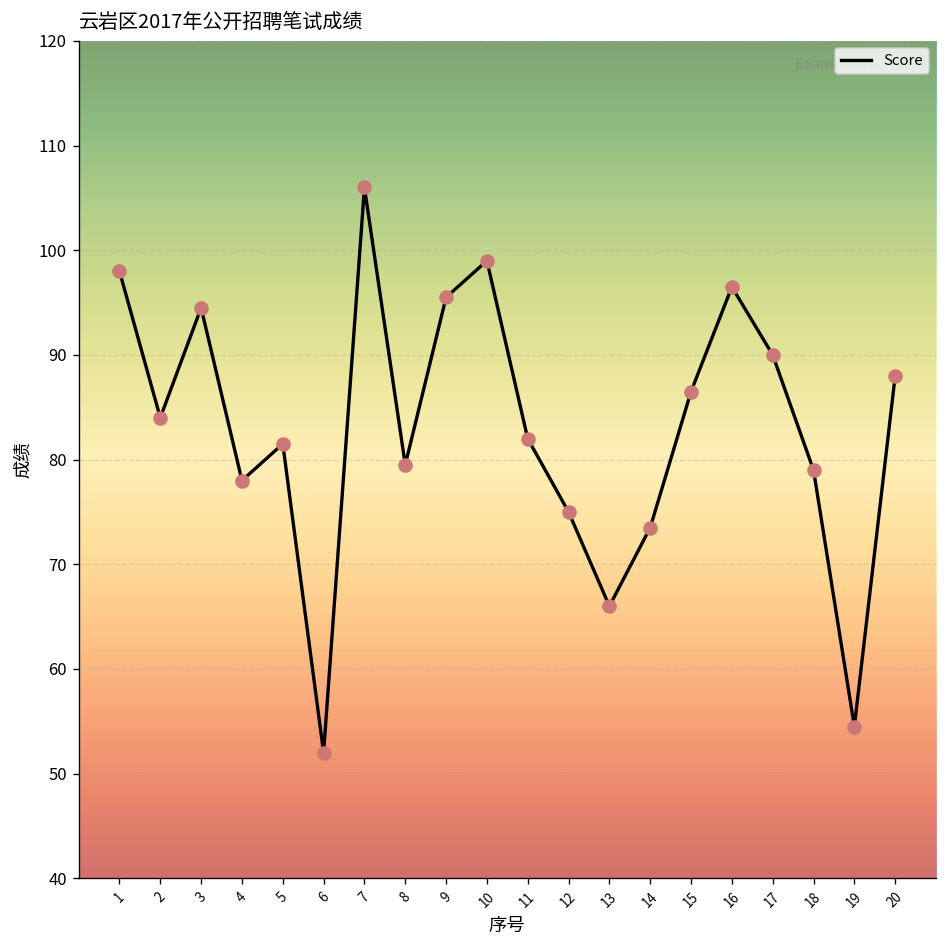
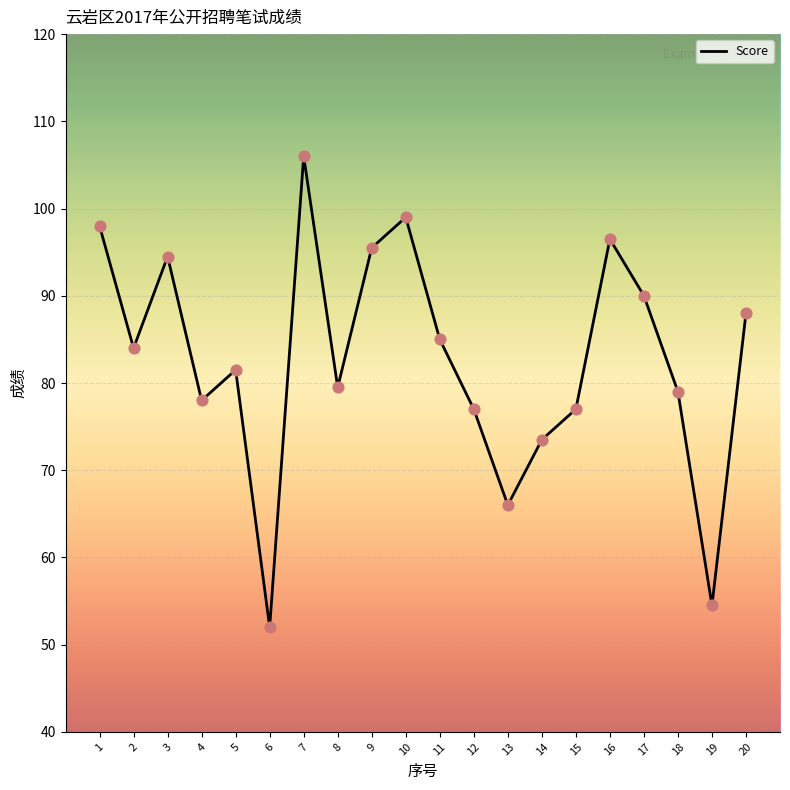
11: 82 -> 85
12: 75 -> 77
15: 87 -> 77
